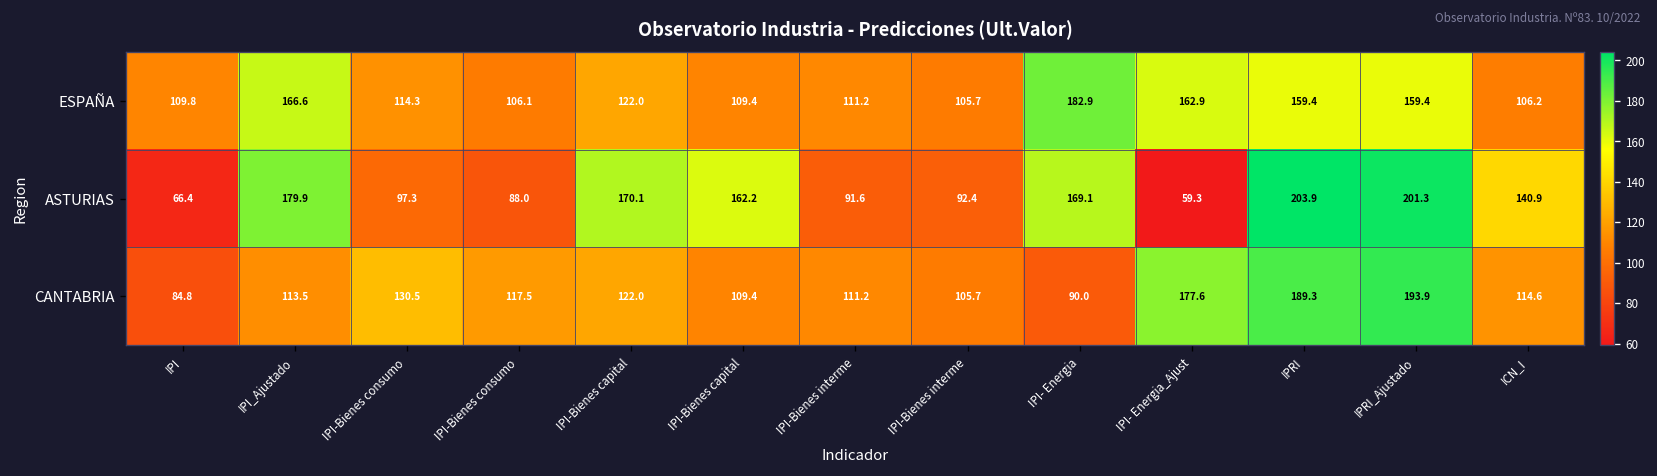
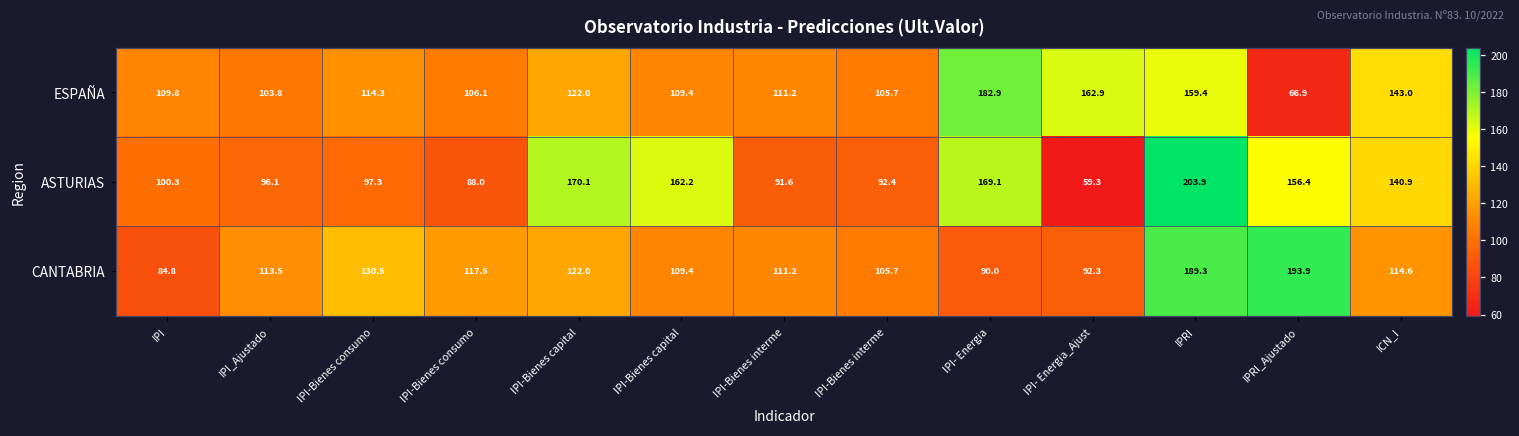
ESPAÑA, IPI_Ajustado: 166.6 -> 103.8
ESPAÑA, IPRI_Ajustado: 159.4 -> 66.9
ESPAÑA, ICN_I: 106.2 -> 143.0
ASTURIAS, IPI: 66.4 -> 100.3
ASTURIAS, IPI_Ajustado: 179.9 -> 96.1
ASTURIAS, IPRI_Ajustado: 201.3 -> 156.4
CANTABRIA, IPI- Energia_Ajust: 177.6 -> 92.3
